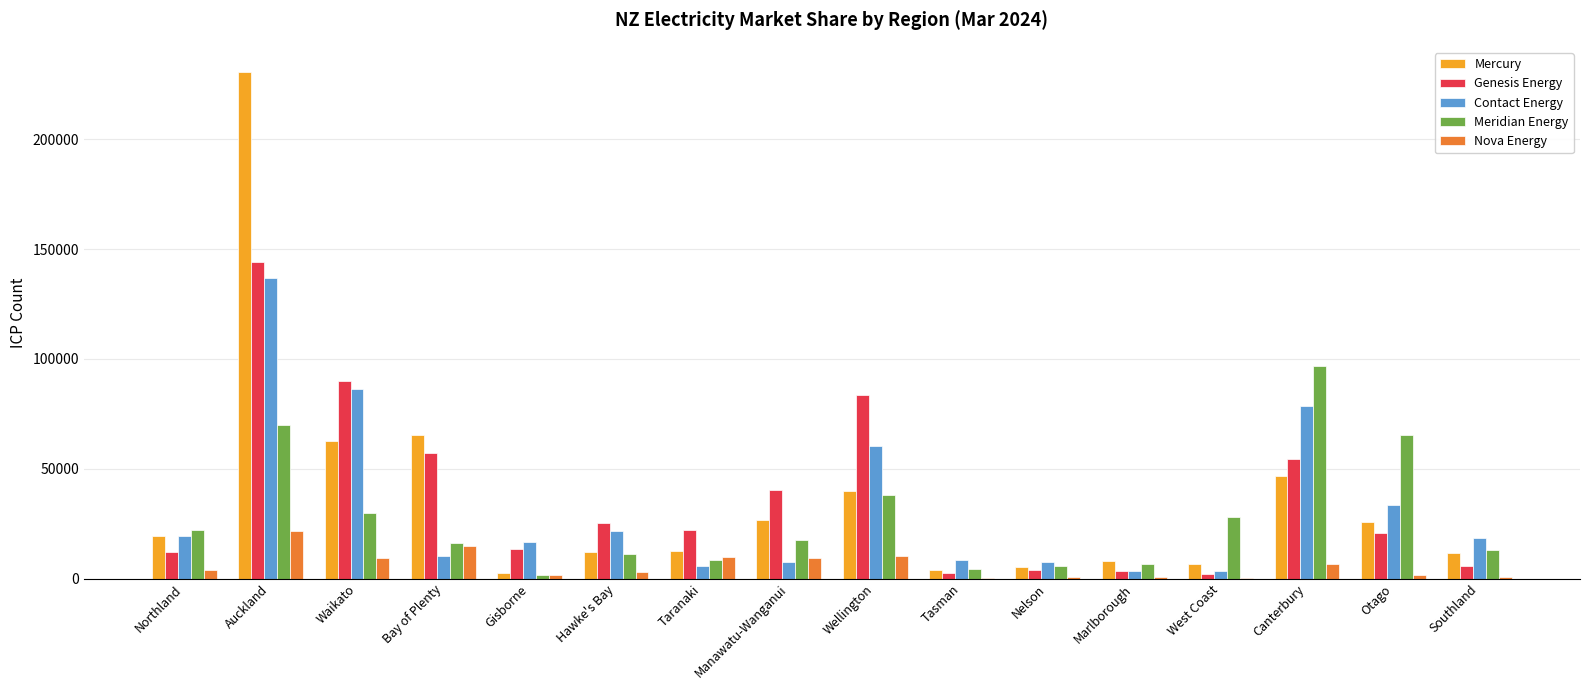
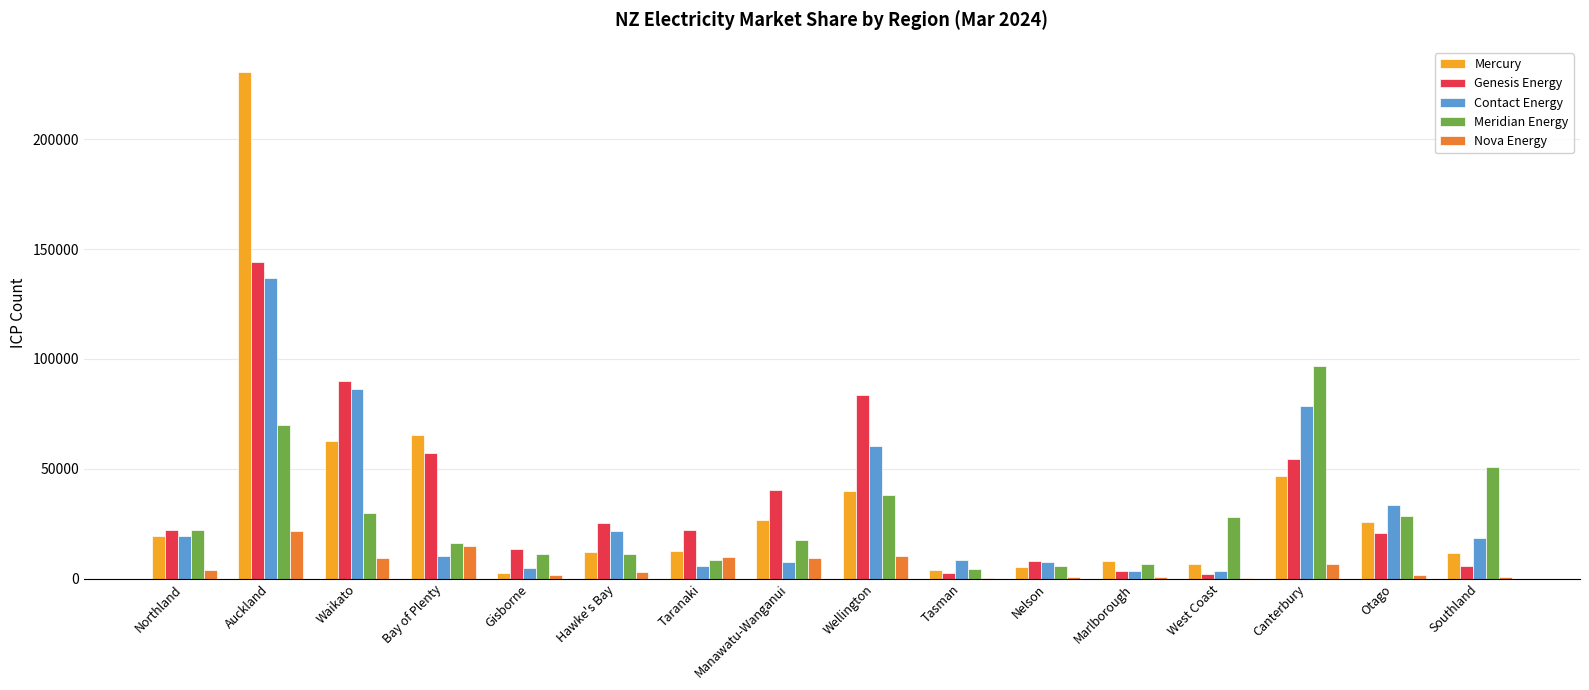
Genesis Energy, Northland: 12000 -> 22000
Contact Energy, Gisborne: 17000 -> 5000
Meridian Energy, Gisborne: 2000 -> 11000
Genesis Energy, Nelson: 4000 -> 8000
Meridian Energy, Otago: 65000 -> 28000
Meridian Energy, Southland: 13000 -> 51000
